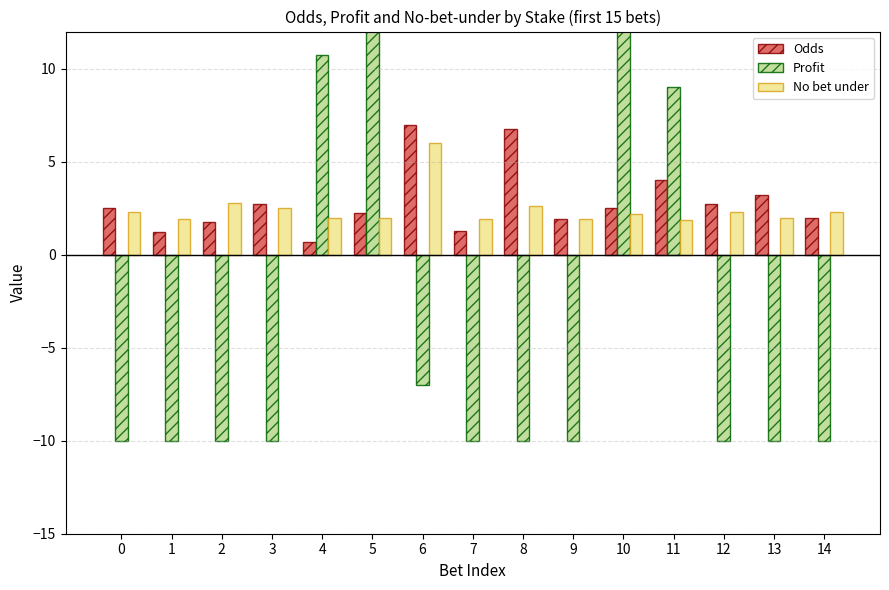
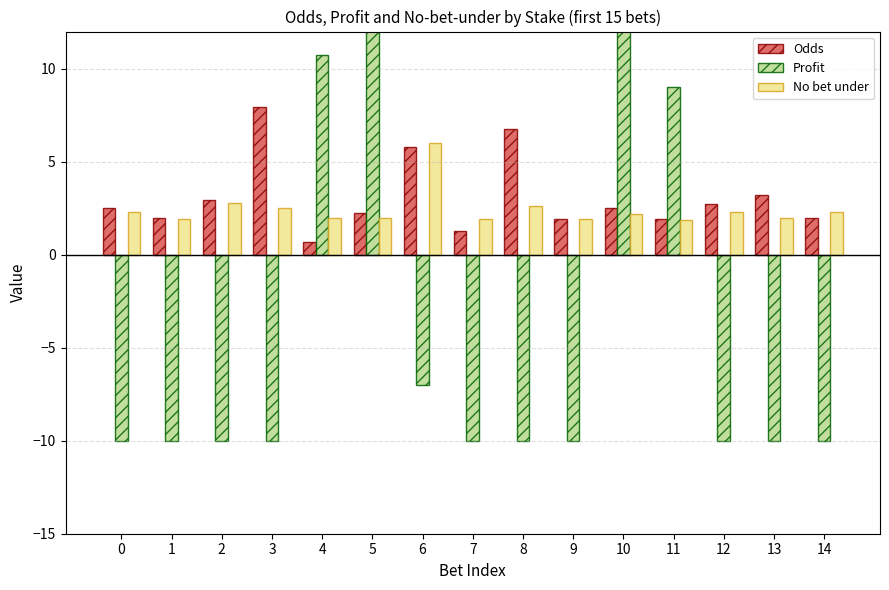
Odds, 1: 1.2 -> 2.0
Odds, 2: 1.8 -> 3.0
Odds, 3: 2.8 -> 8.0
Odds, 6: 7.0 -> 5.8
Odds, 11: 4.0 -> 1.9
